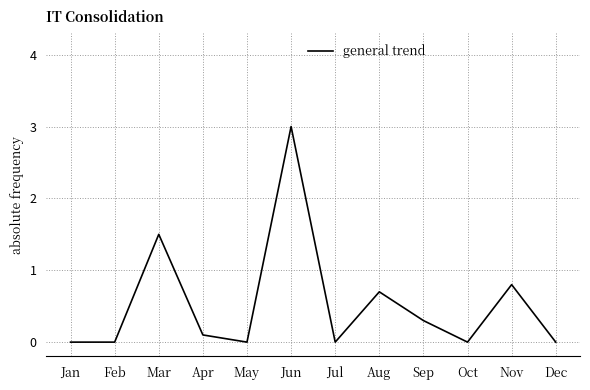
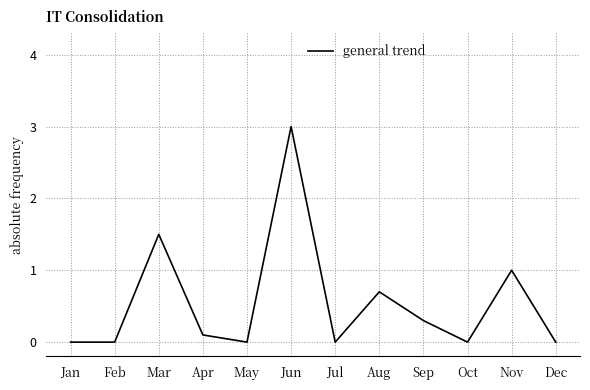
Nov: 0.8 -> 1.0
